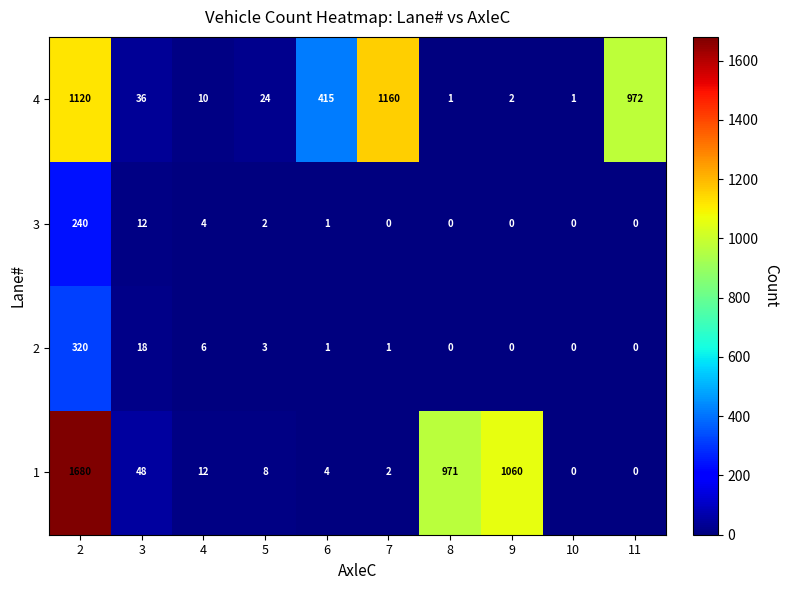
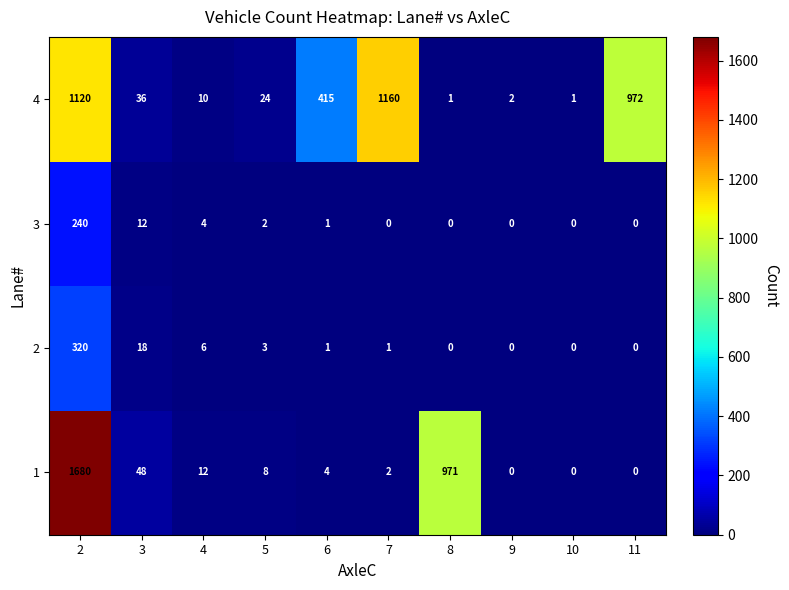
1, 9: 1060 -> 0
